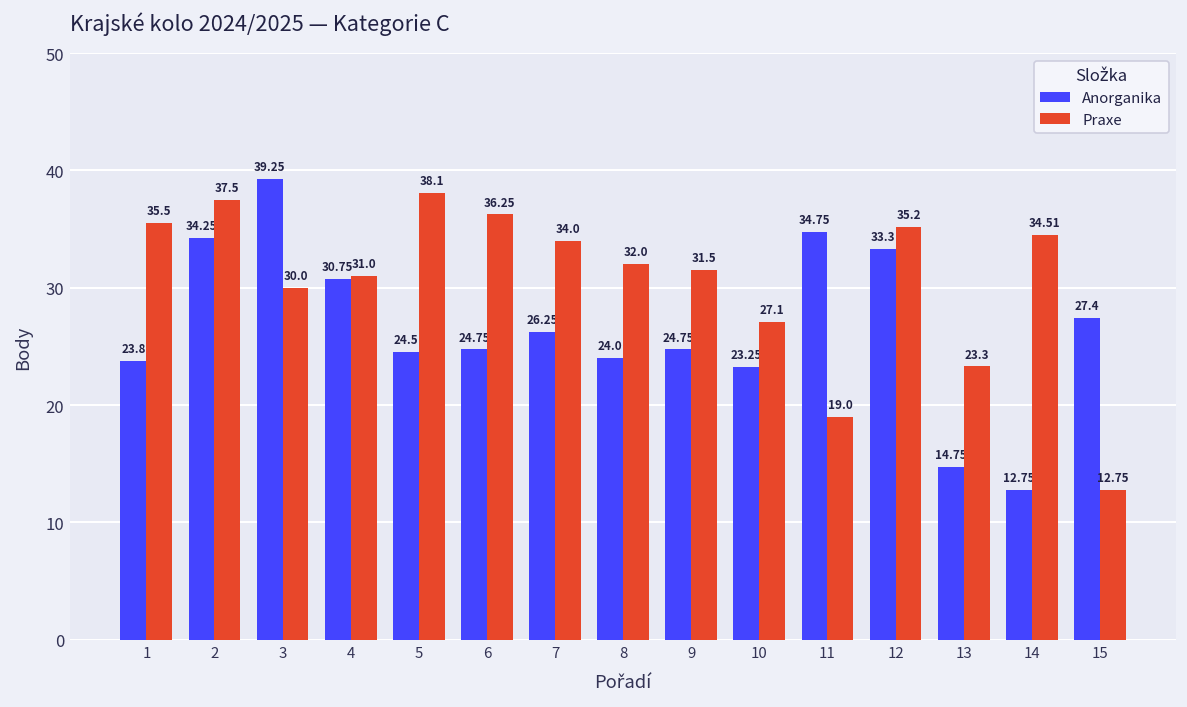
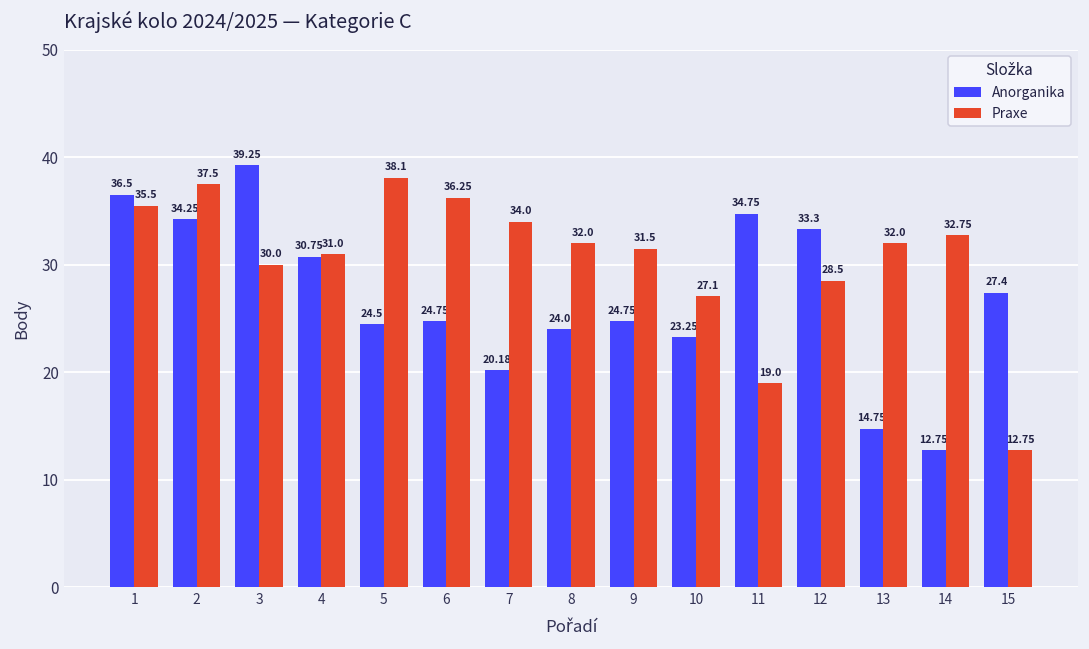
Anorganika, 1: 23.8 -> 36.5
Anorganika, 7: 26.25 -> 20.18
Praxe, 12: 35.2 -> 28.5
Praxe, 13: 23.3 -> 32.0
Praxe, 14: 34.51 -> 32.75
